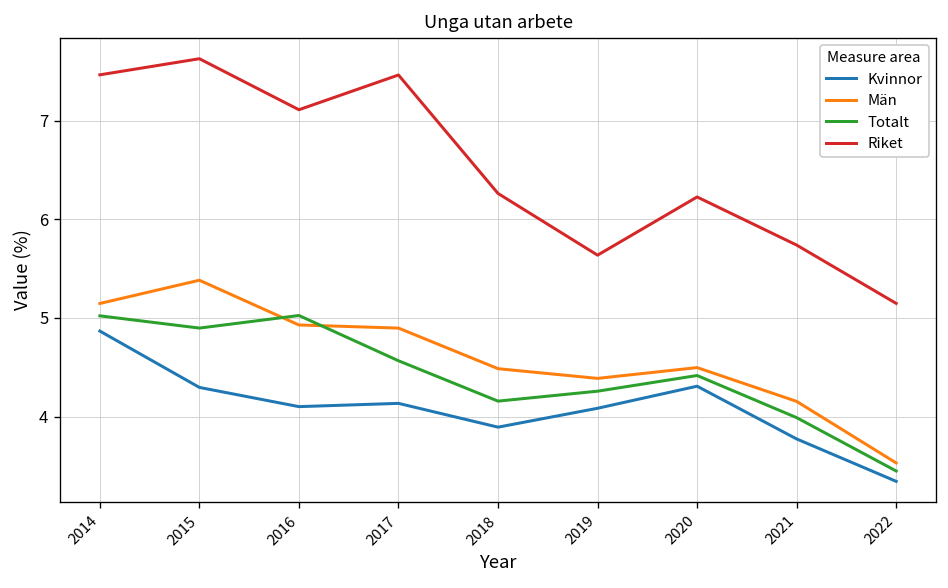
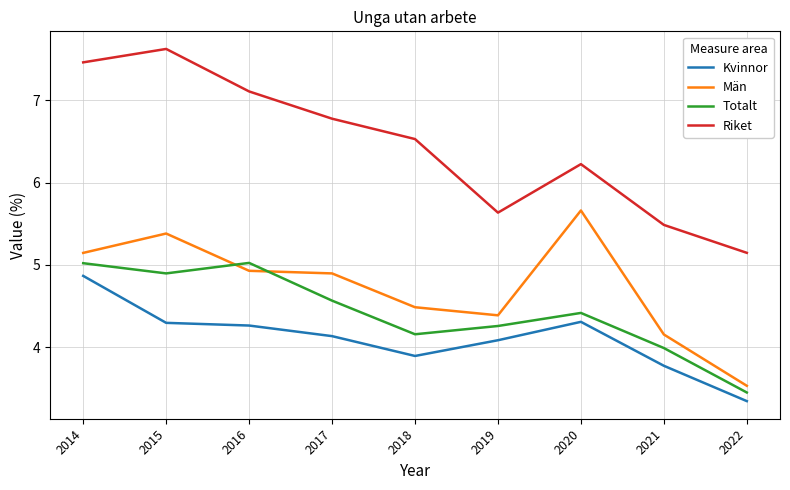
Kvinnor, 2016: 4.1 -> 4.3
Riket, 2017: 7.5 -> 6.8
Riket, 2018: 6.3 -> 6.5
Män, 2020: 4.5 -> 5.7
Riket, 2021: 5.7 -> 5.5
